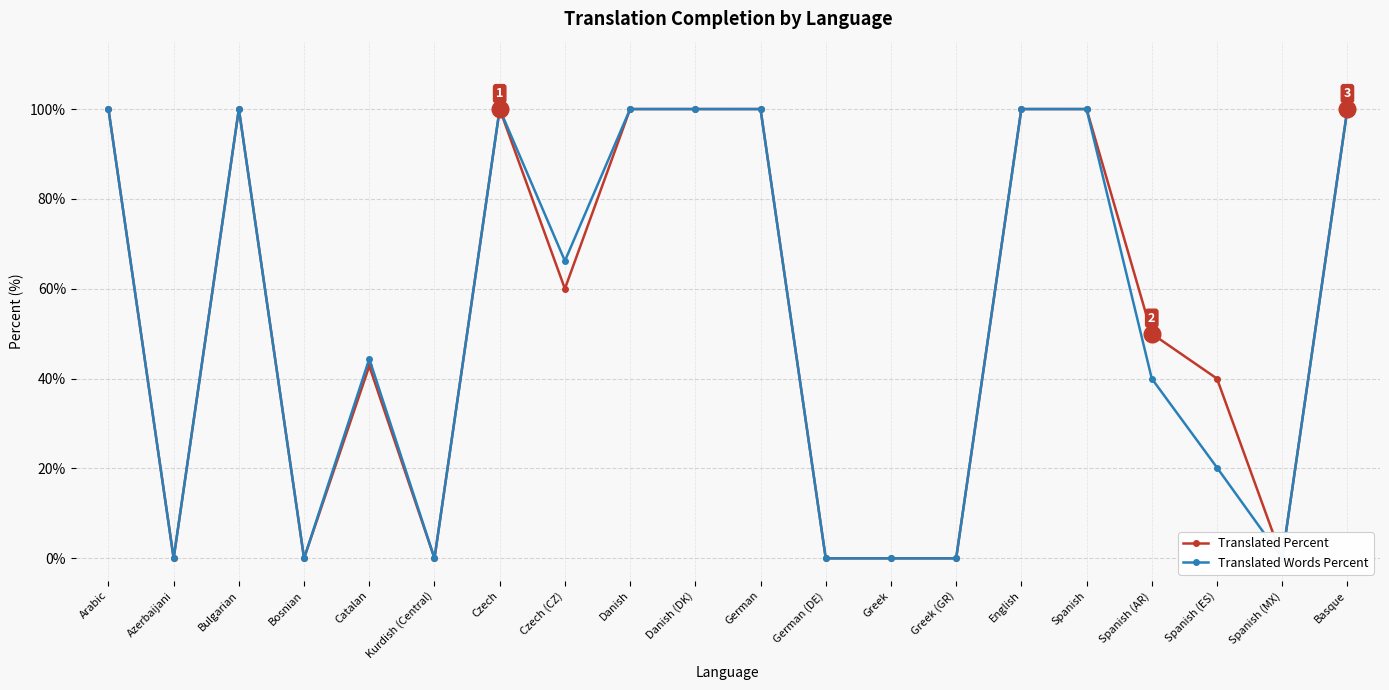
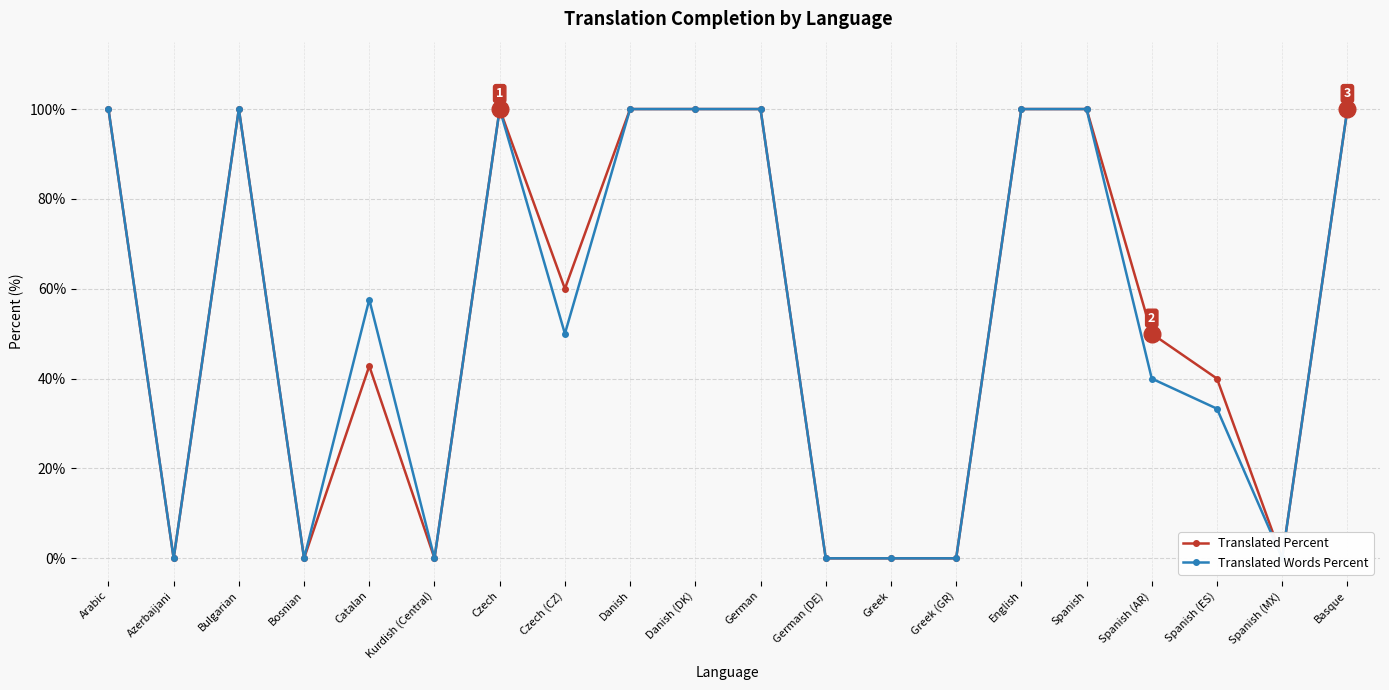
Translated Words Percent, Catalan: 44% -> 58%
Translated Words Percent, Czech (CZ): 66% -> 50%
Translated Words Percent, Spanish (ES): 20% -> 33%
